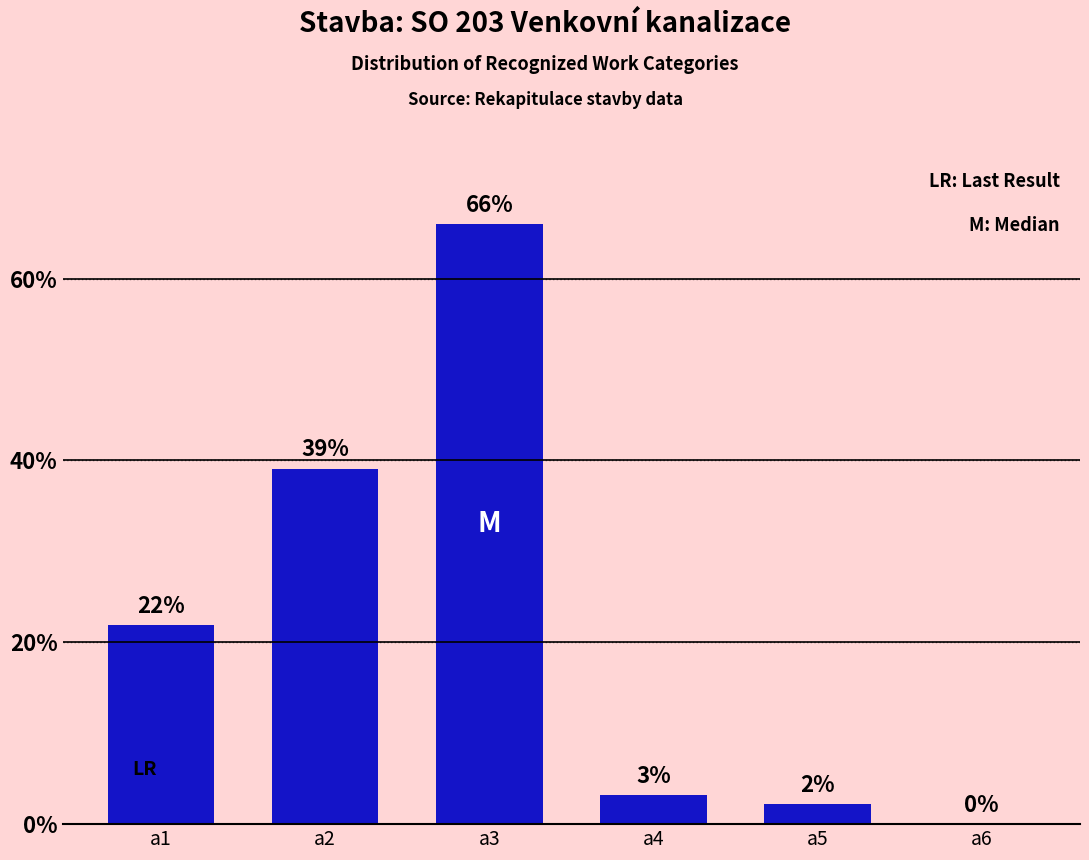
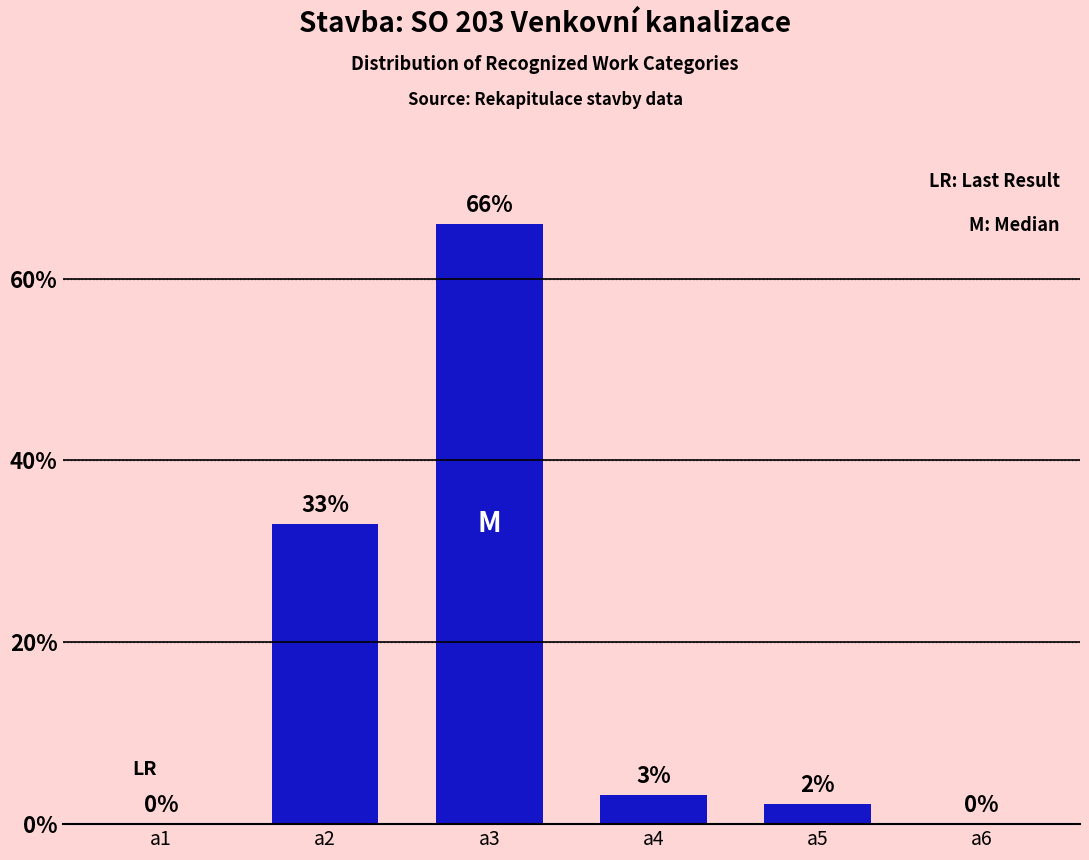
a1: 22% -> 0%
a2: 39% -> 33%
